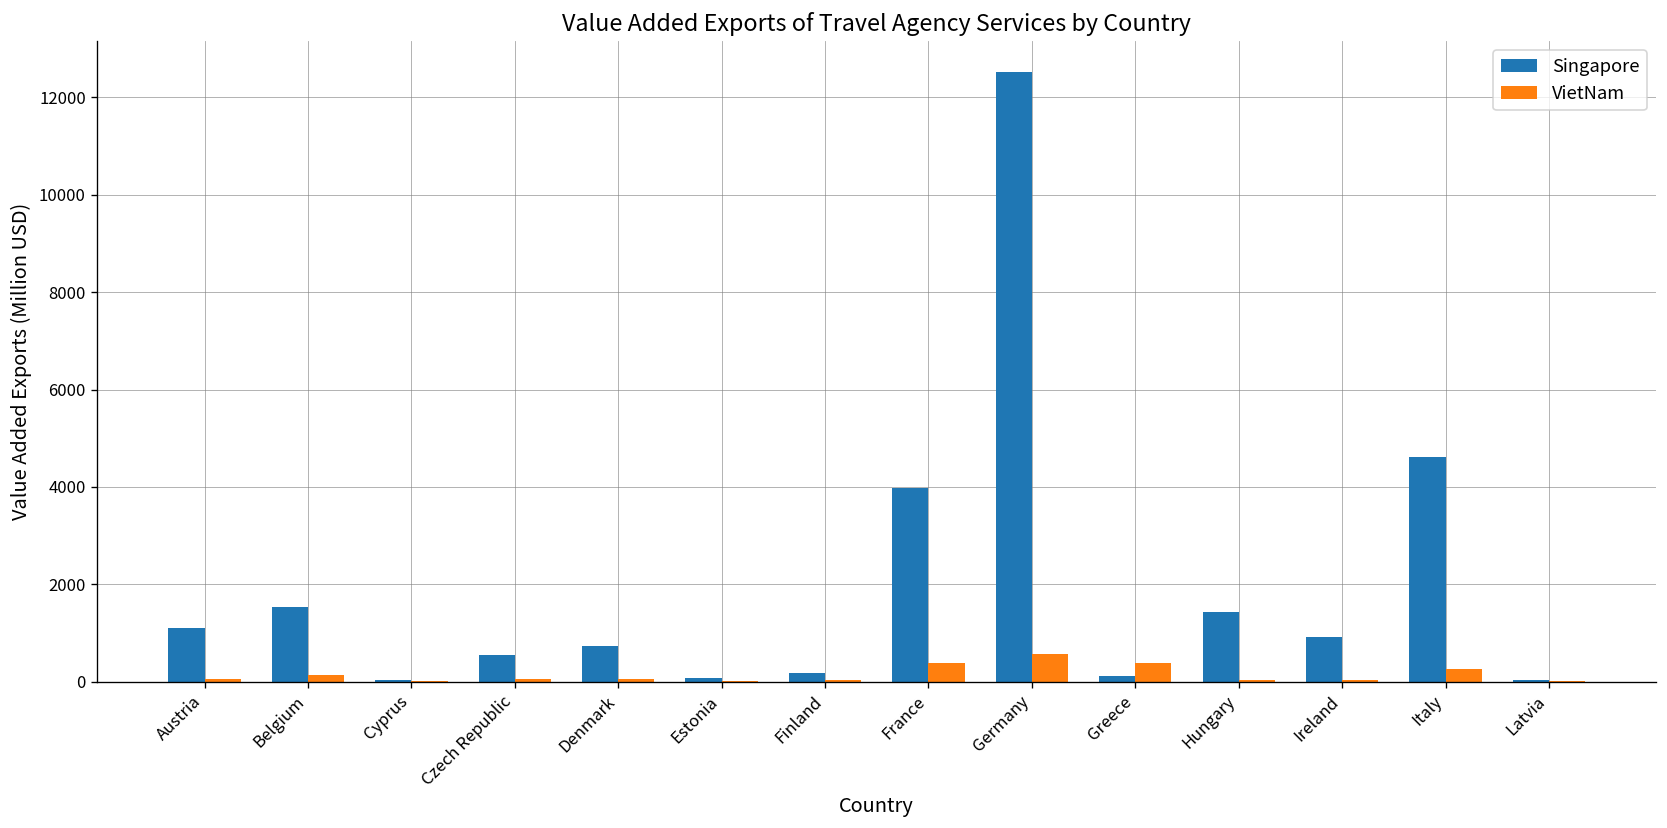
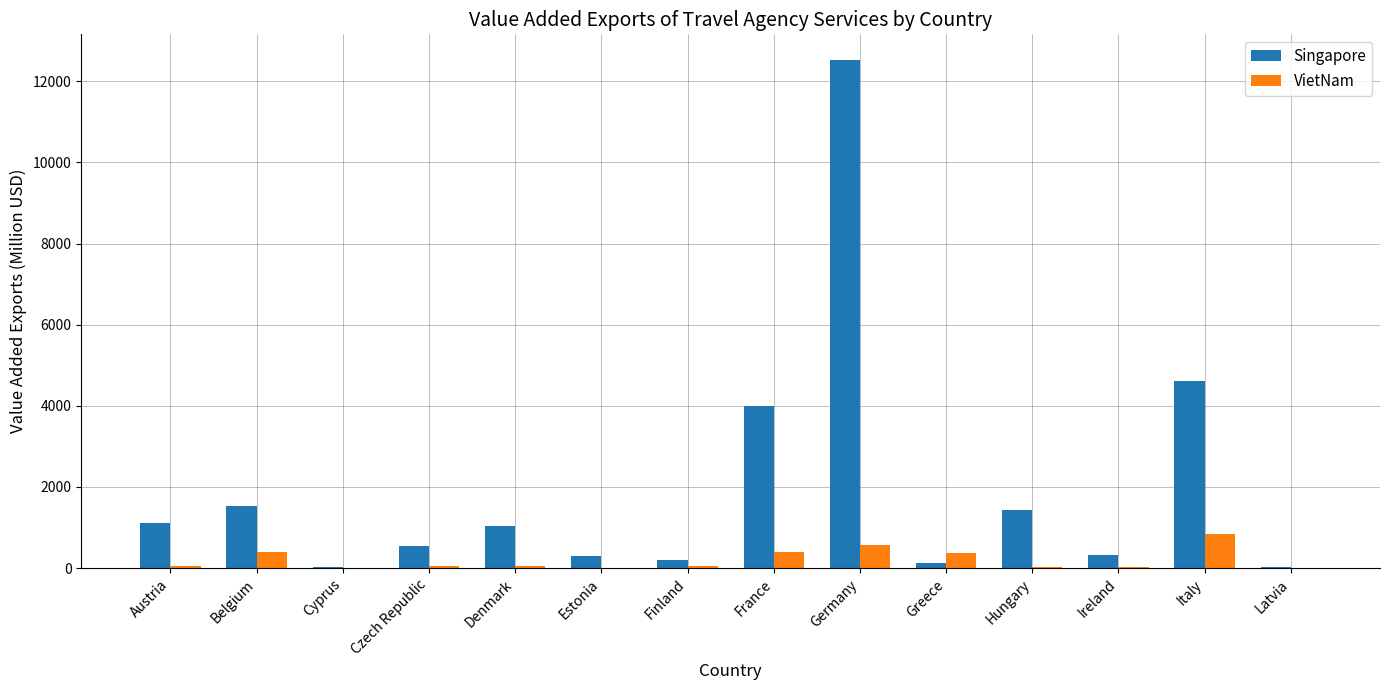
VietNam, Belgium: 100 -> 400
Singapore, Denmark: 700 -> 1000
Singapore, Estonia: 100 -> 300
Singapore, Ireland: 900 -> 300
VietNam, Italy: 300 -> 800
